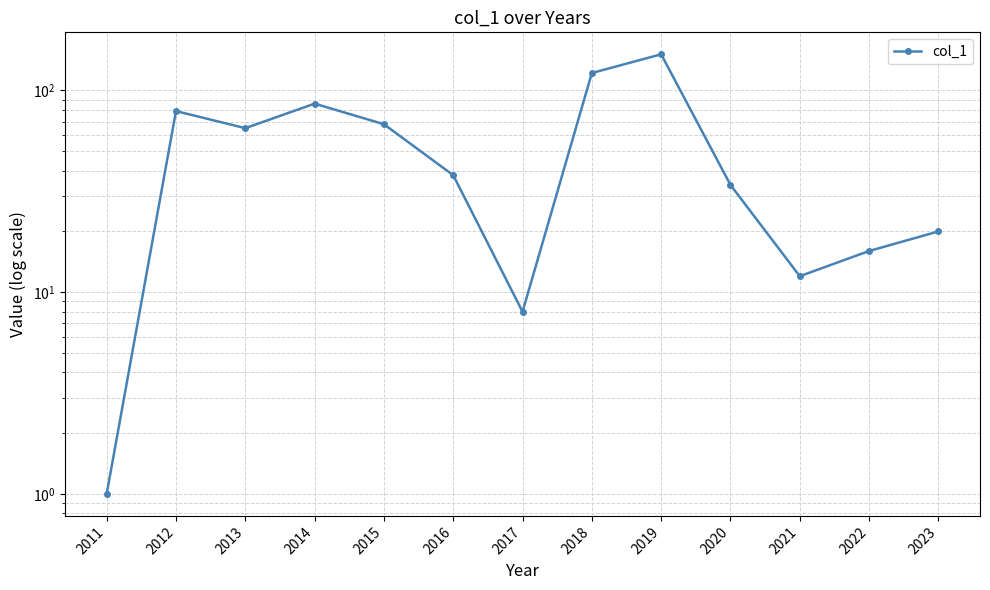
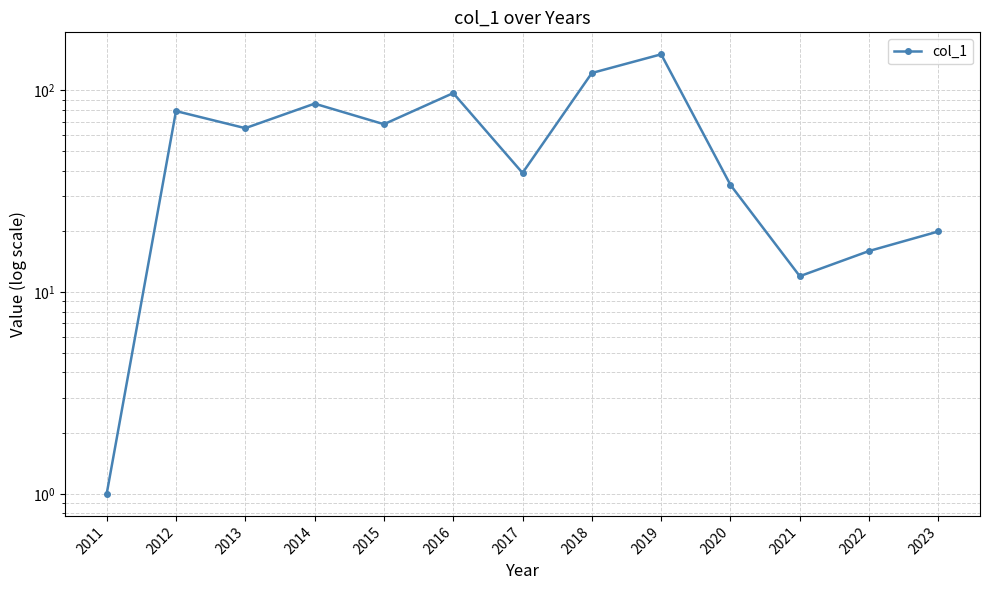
2016: 38 -> 100
2017: 8 -> 39
